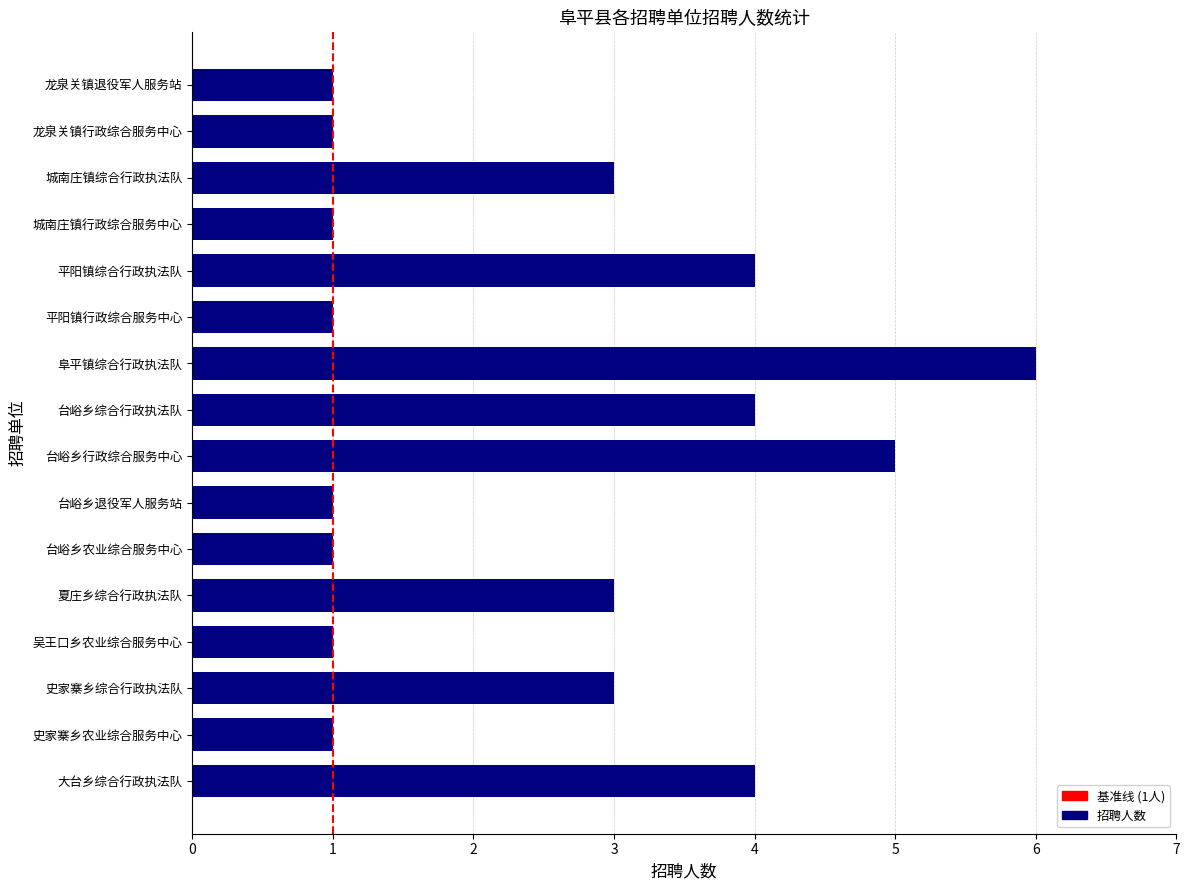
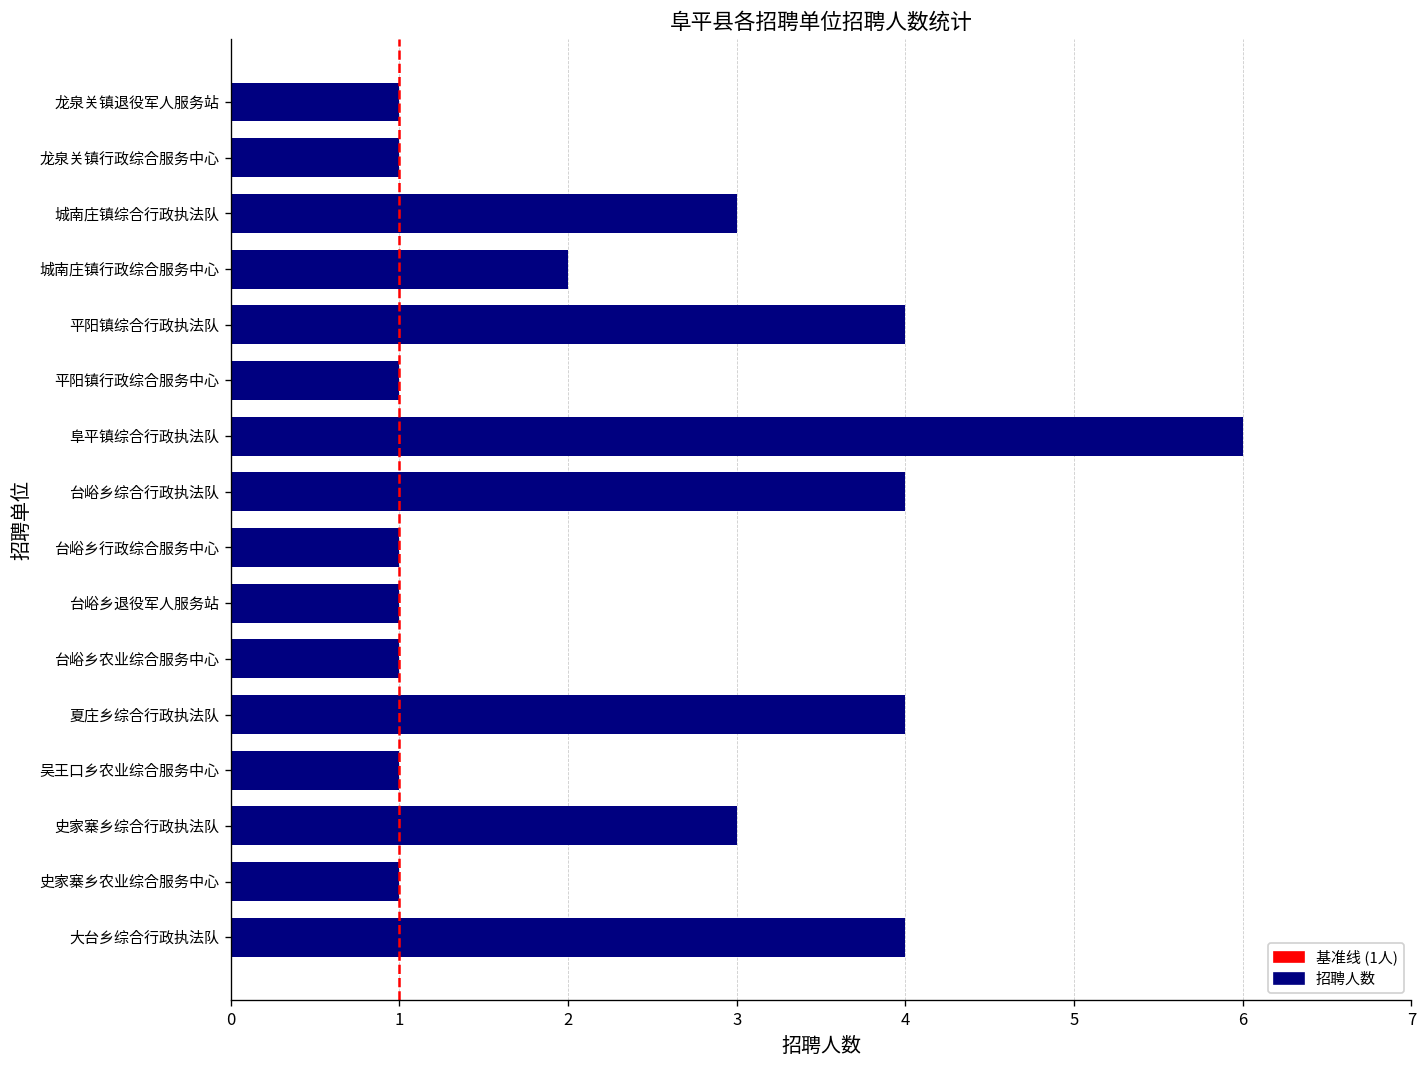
城南庄镇行政综合服务中心: 1 -> 2
台峪乡行政综合服务中心: 5 -> 1
夏庄乡综合行政执法队: 3 -> 4
